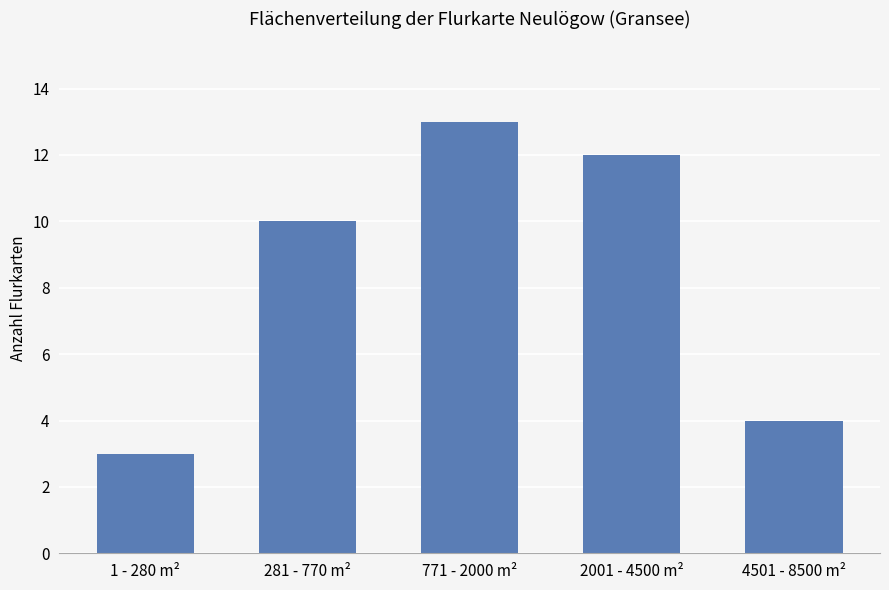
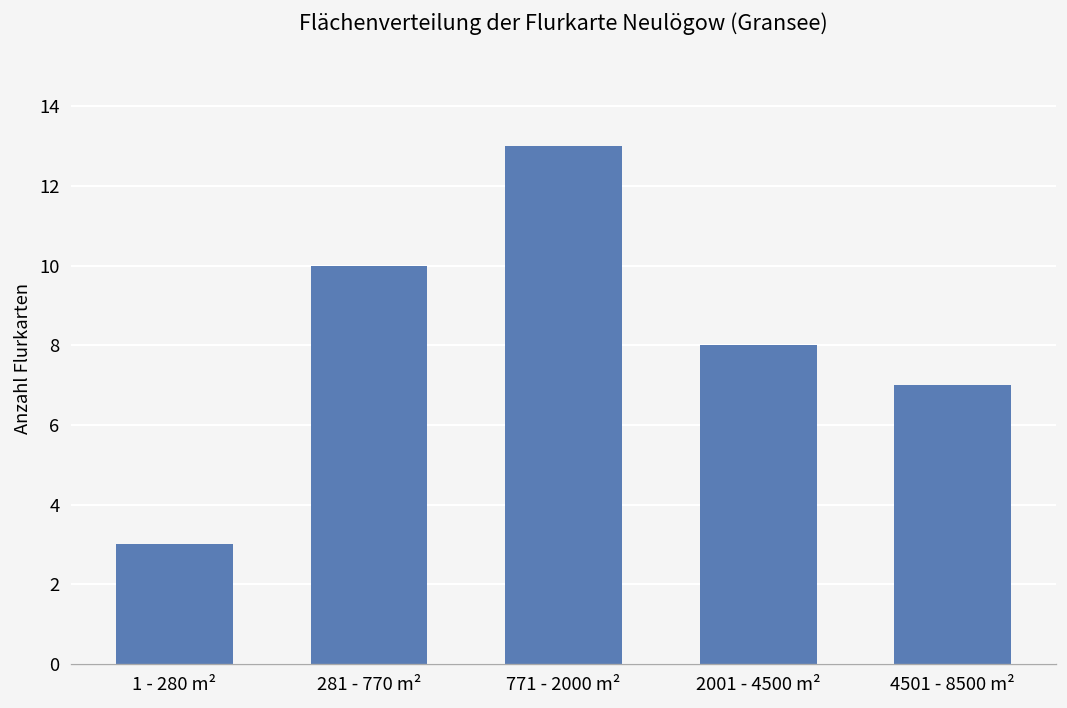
2001 - 4500 m²: 12 -> 8
4501 - 8500 m²: 4 -> 7
